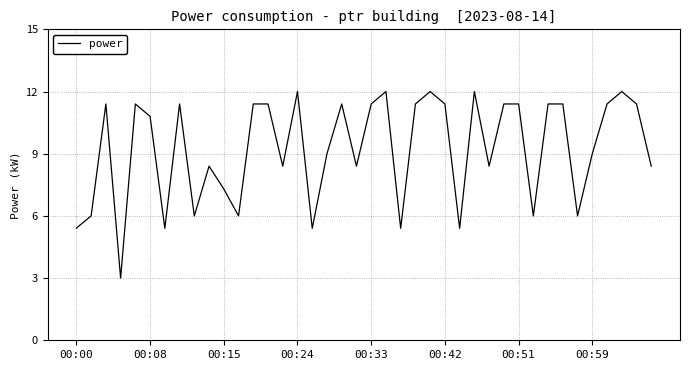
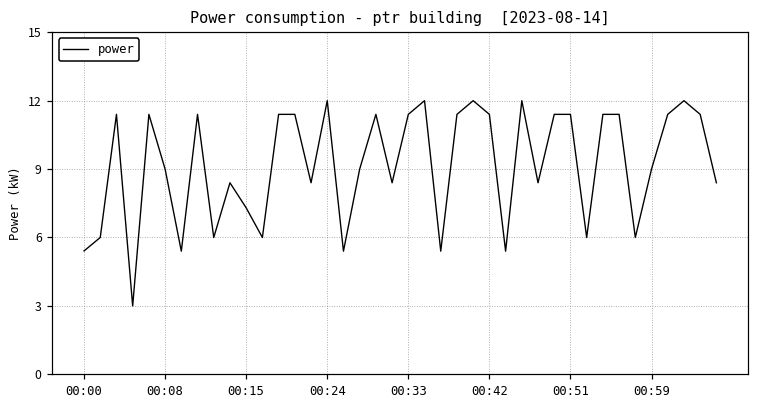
00:08: 10.8 -> 9.0
